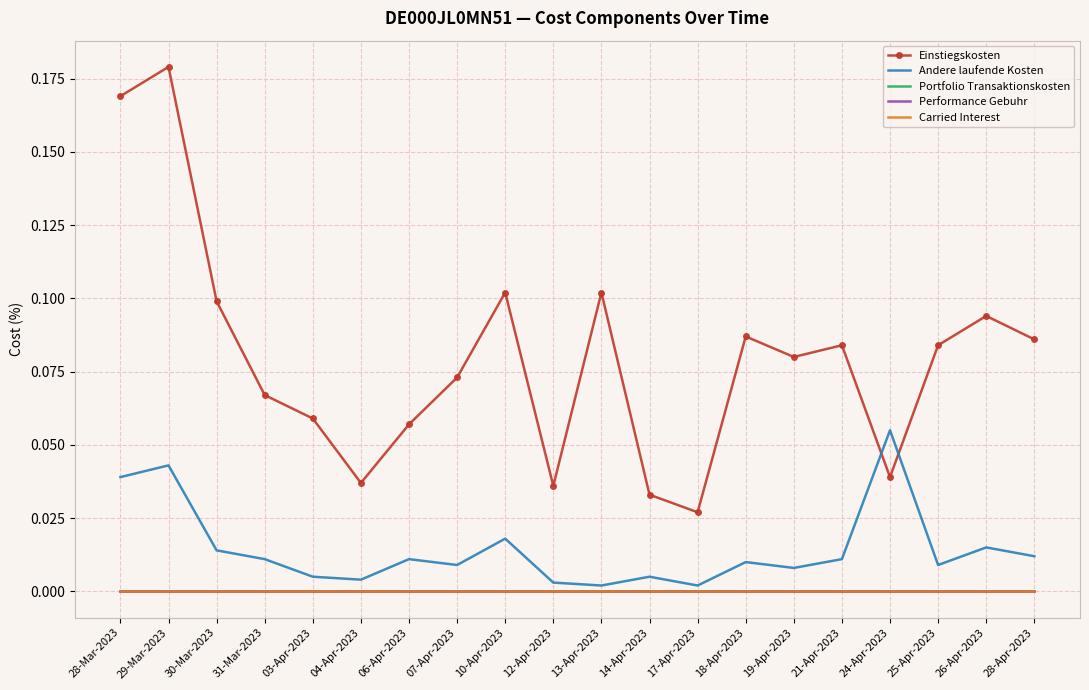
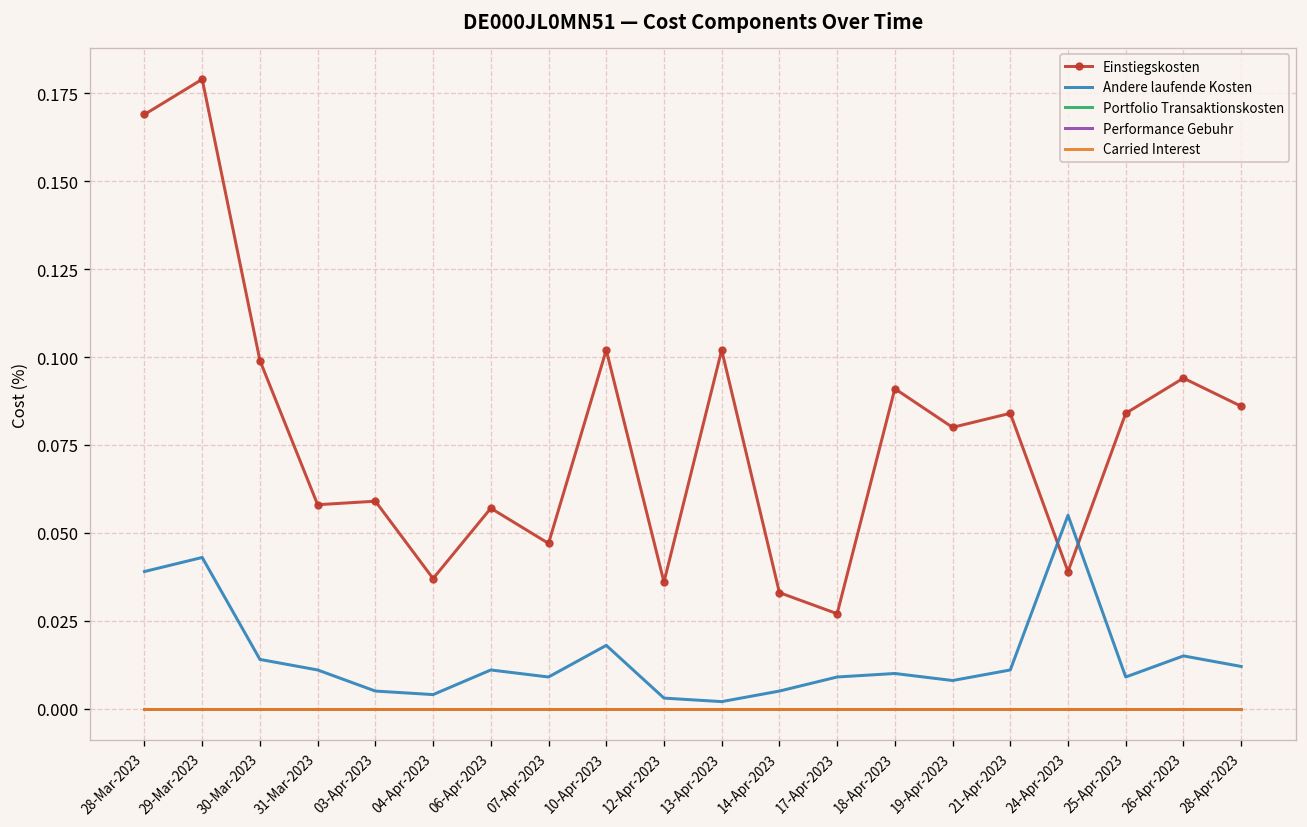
Einstiegskosten, 31-Mar-2023: 0.067 -> 0.058
Einstiegskosten, 07-Apr-2023: 0.073 -> 0.047
Andere laufende Kosten, 17-Apr-2023: 0.002 -> 0.009
Einstiegskosten, 18-Apr-2023: 0.087 -> 0.091
